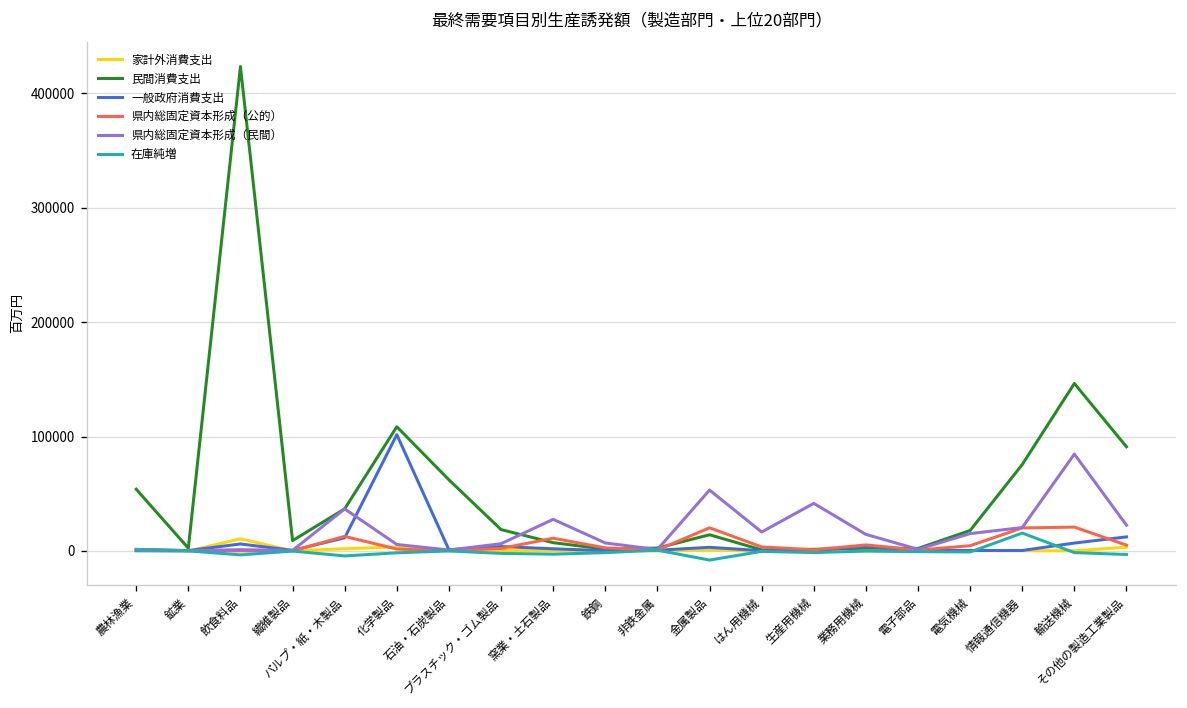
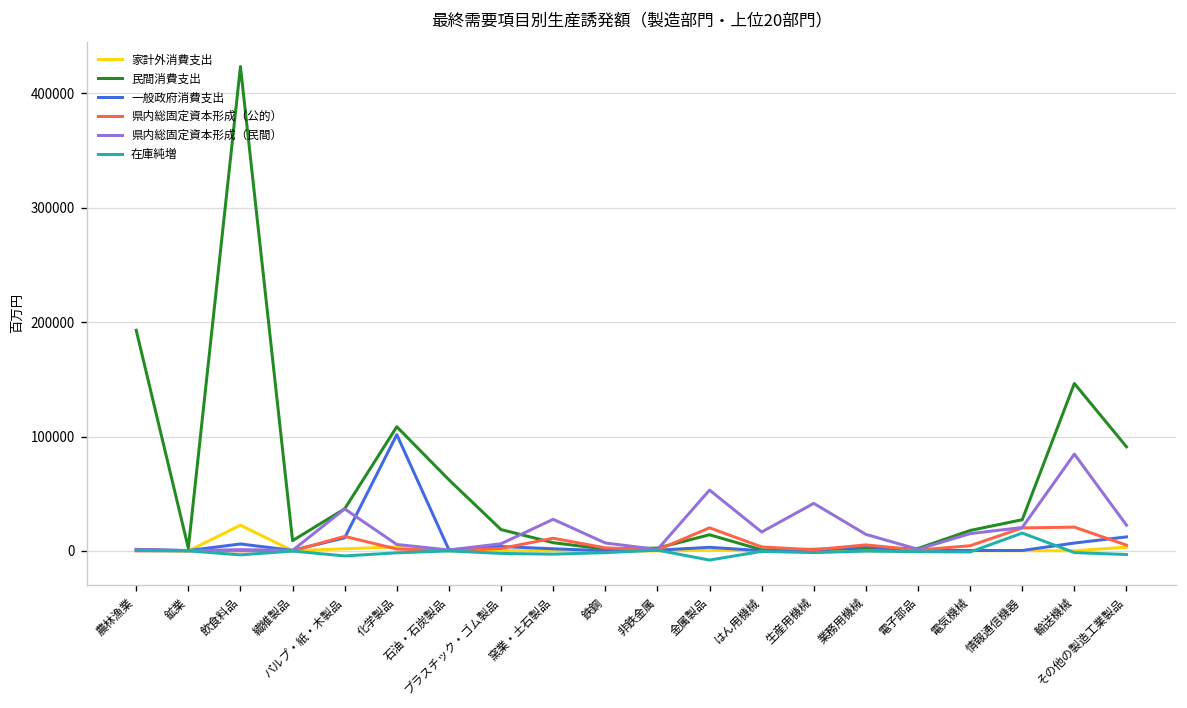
民間消費支出, 農林漁業: 50000 -> 190000
家計外消費支出, 飲食料品: 10000 -> 20000
民間消費支出, 情報通信機器: 80000 -> 30000
